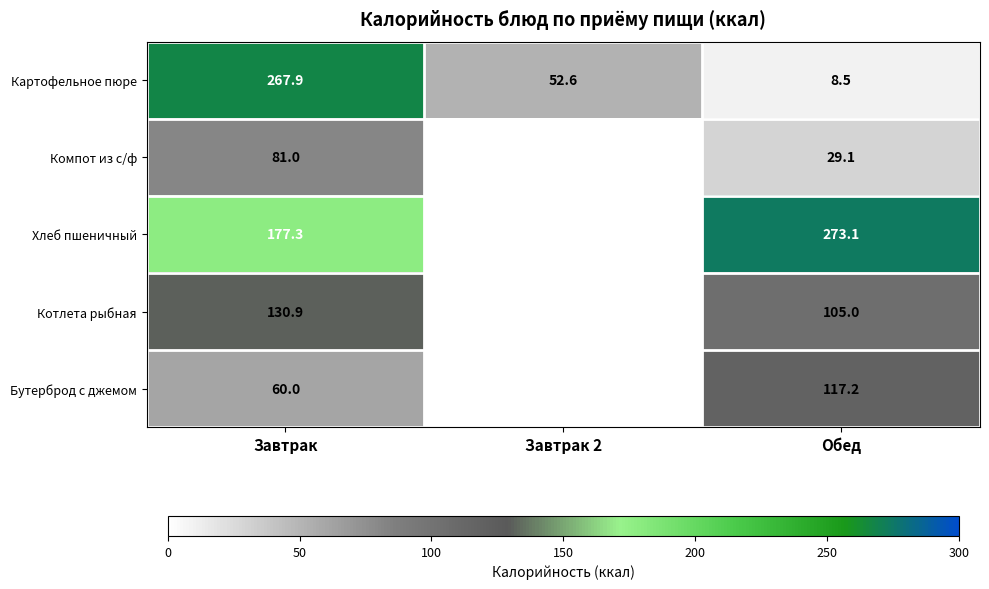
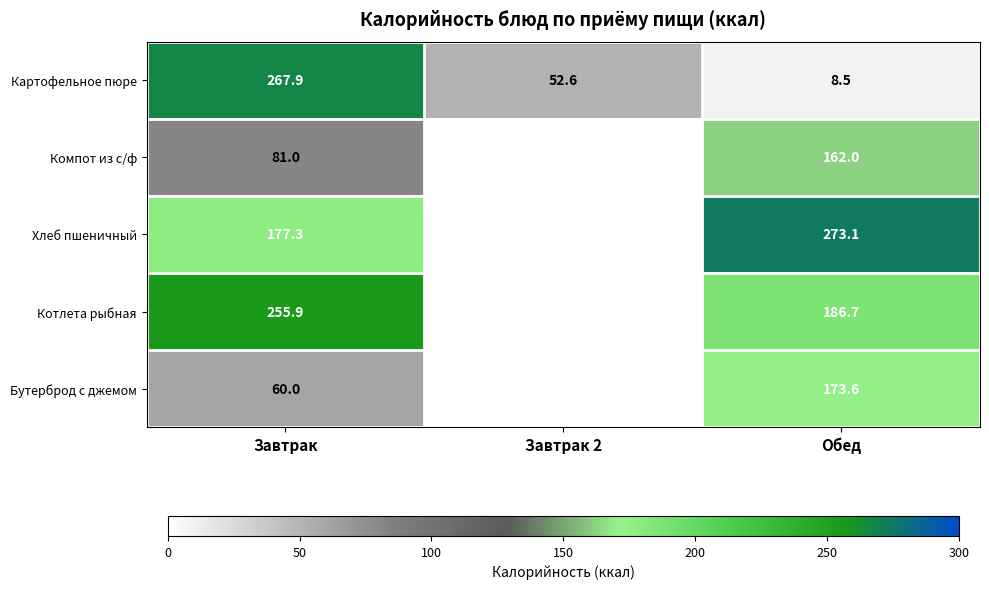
Компот из с/ф, Обед: 29.1 -> 162.0
Котлета рыбная, Завтрак: 130.9 -> 255.9
Котлета рыбная, Обед: 105.0 -> 186.7
Бутерброд с джемом, Обед: 117.2 -> 173.6
